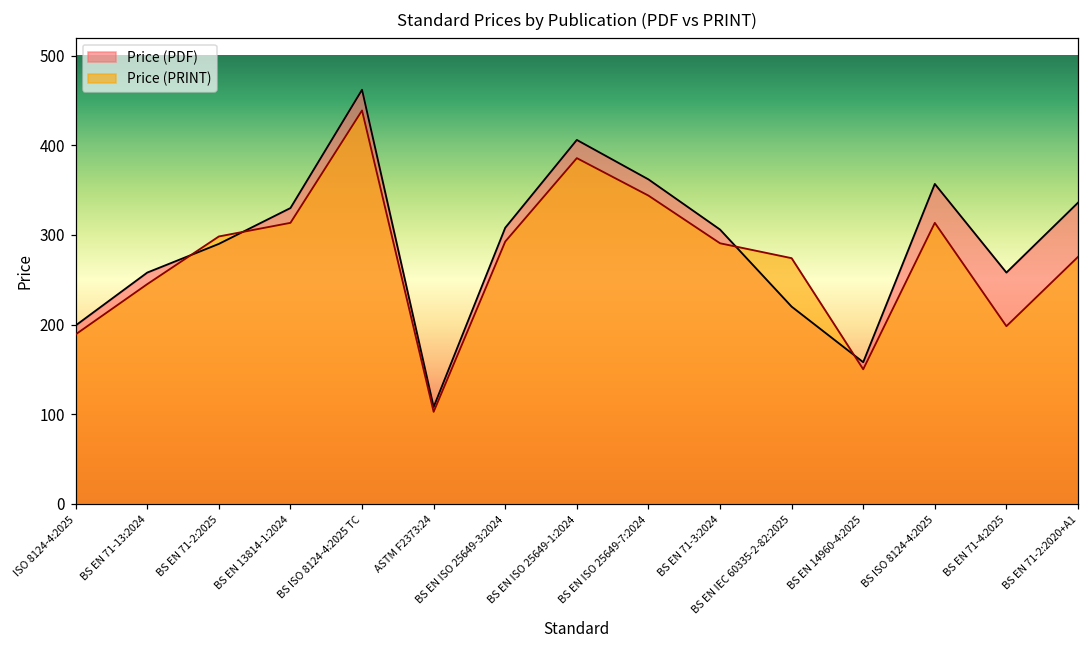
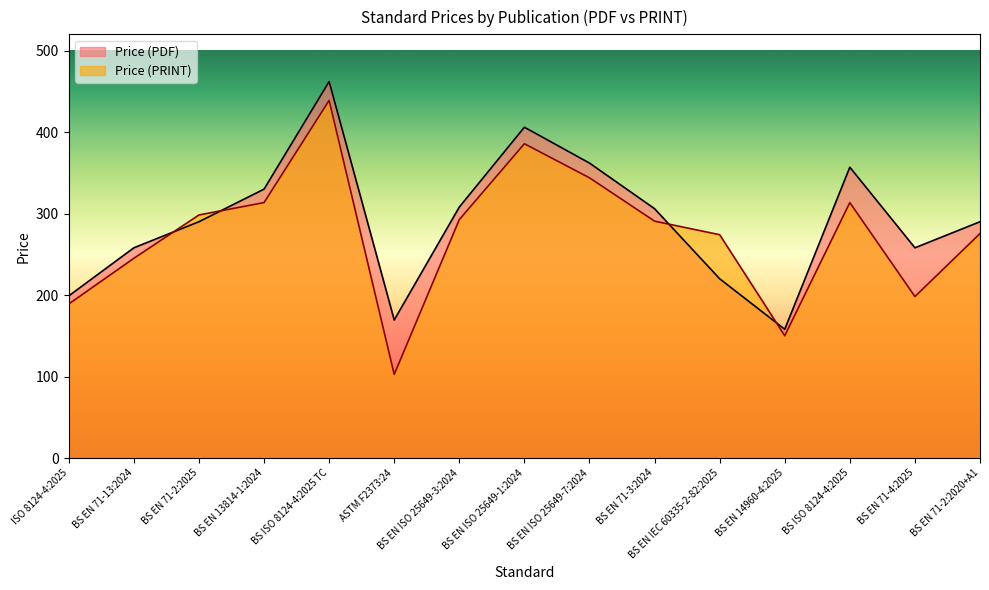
Price (PDF), ASTM F2373:24: 110 -> 170
Price (PDF), BS EN 71-2:2020+A1: 340 -> 290
